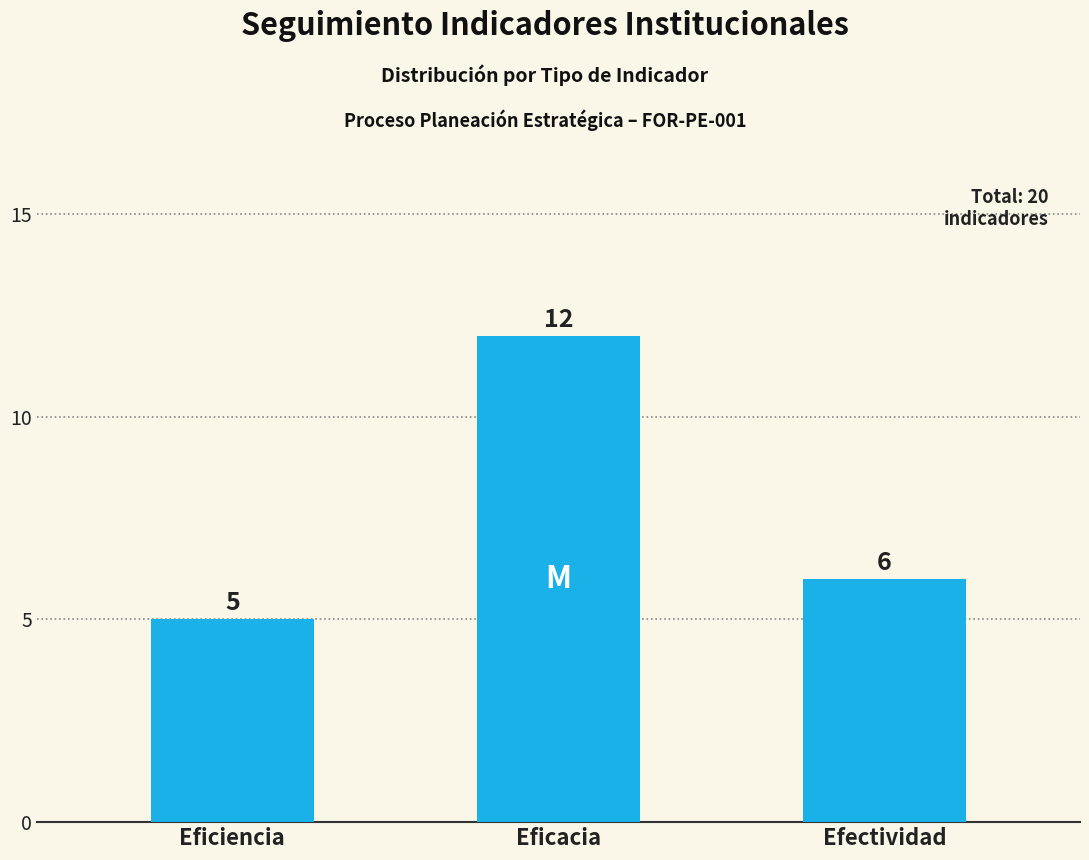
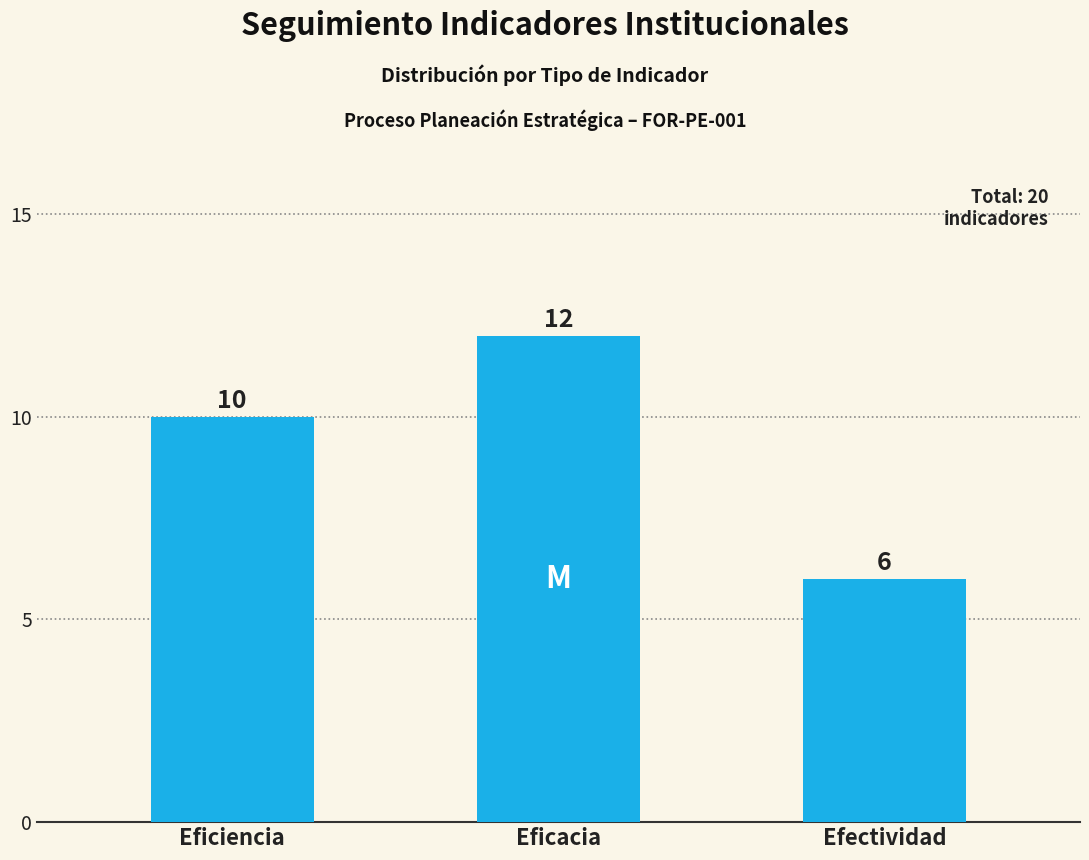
Eficiencia: 5 -> 10
